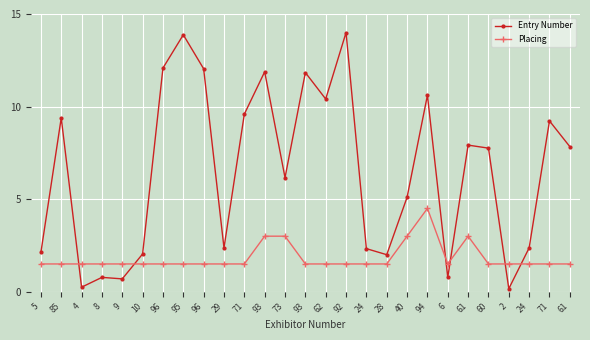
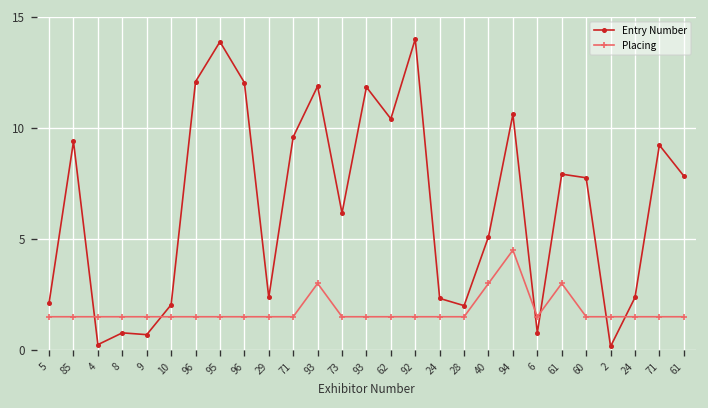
Placing, 73: 3.0 -> 1.5
